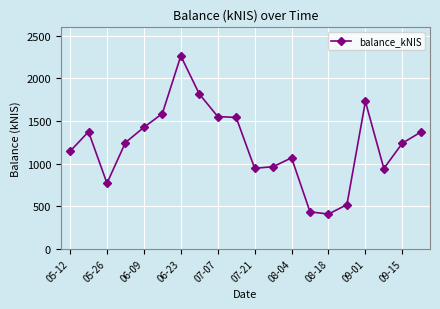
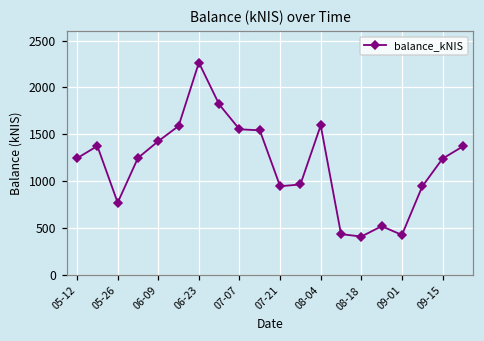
05-12: 1100 -> 1200
08-04: 1100 -> 1600
09-01: 1700 -> 400
